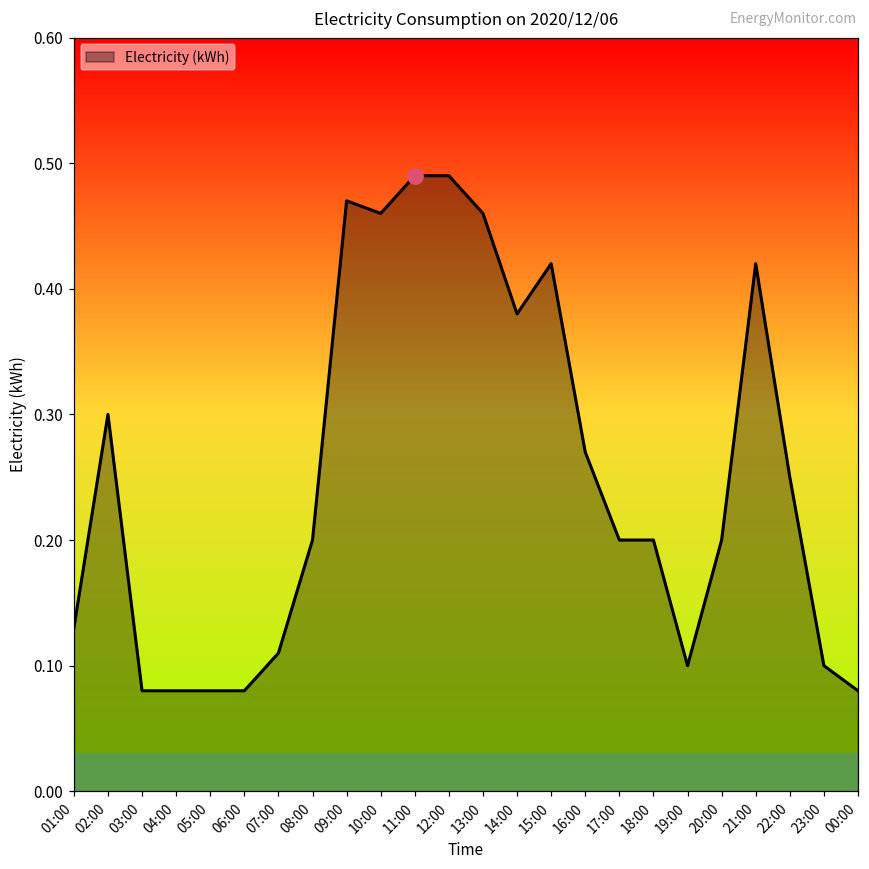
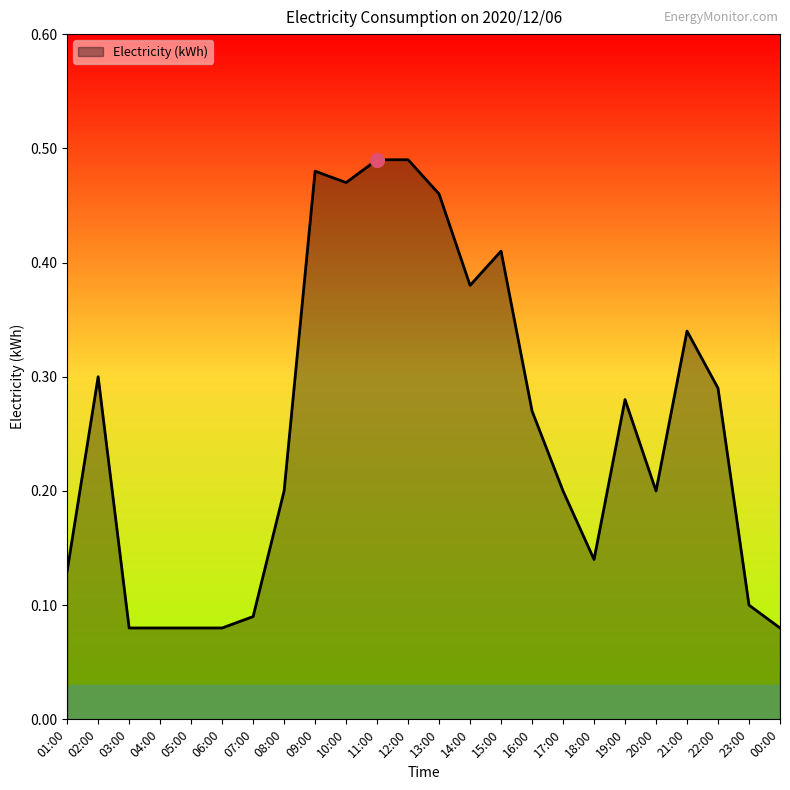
Electricity (kWh), 07:00: 0.11 -> 0.09
Electricity (kWh), 09:00: 0.47 -> 0.48
Electricity (kWh), 10:00: 0.46 -> 0.47
Electricity (kWh), 15:00: 0.42 -> 0.41
Electricity (kWh), 18:00: 0.20 -> 0.14
Electricity (kWh), 19:00: 0.10 -> 0.28
Electricity (kWh), 21:00: 0.42 -> 0.34
Electricity (kWh), 22:00: 0.25 -> 0.29
